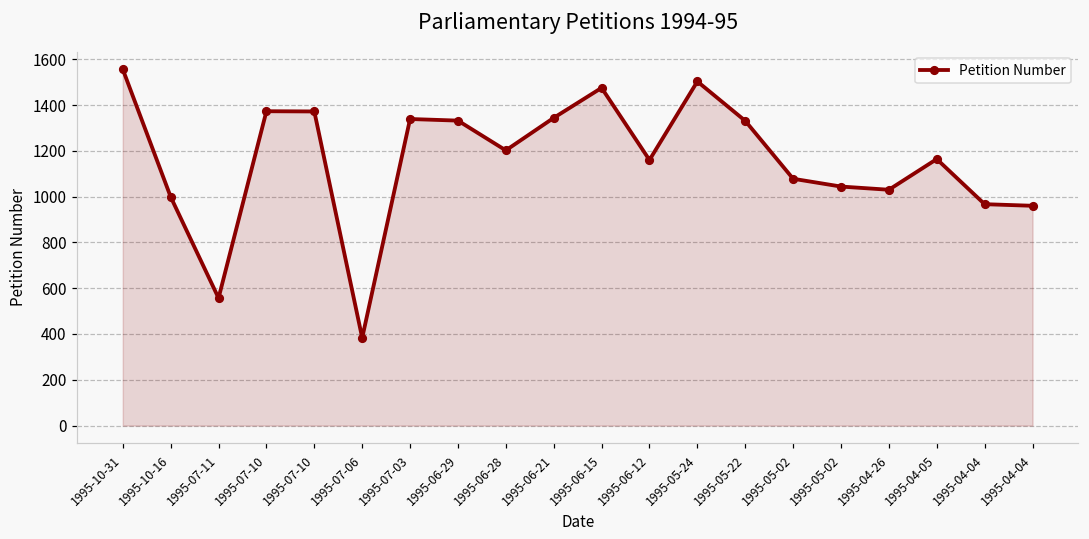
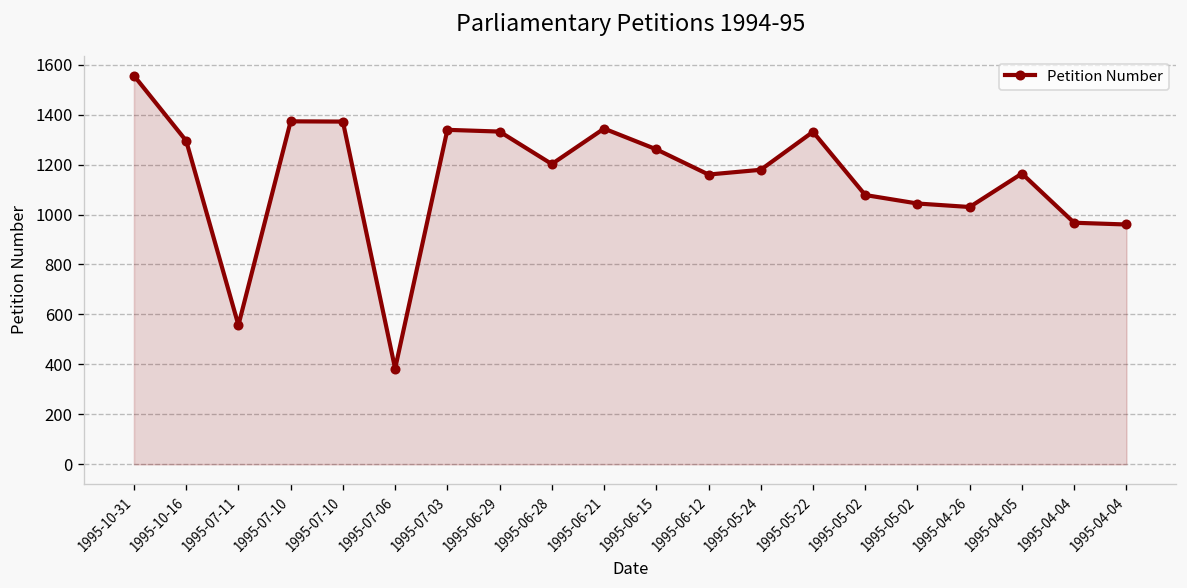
1995-10-16: 1000 -> 1300
1995-06-15: 1480 -> 1260
1995-05-24: 1500 -> 1180
